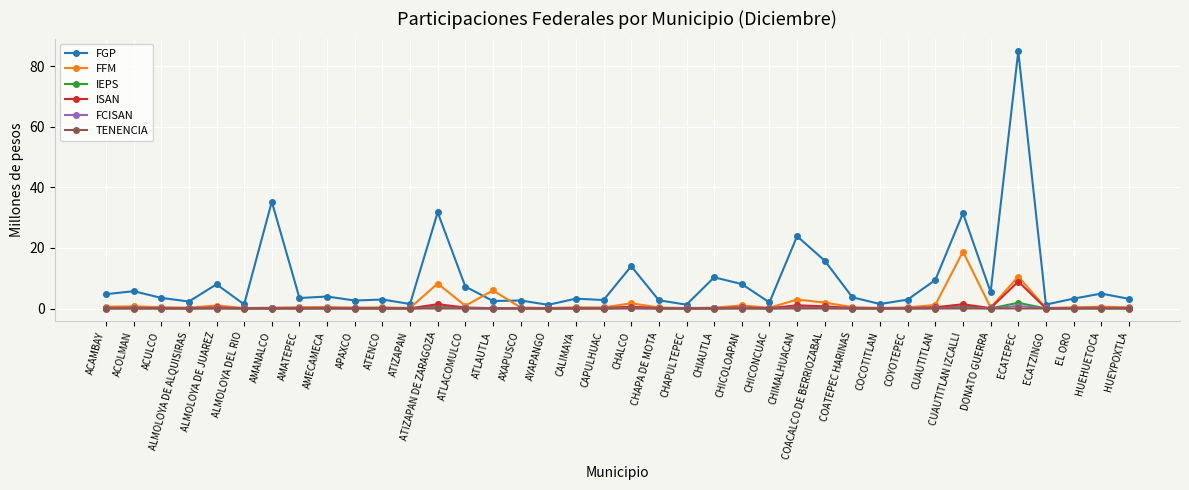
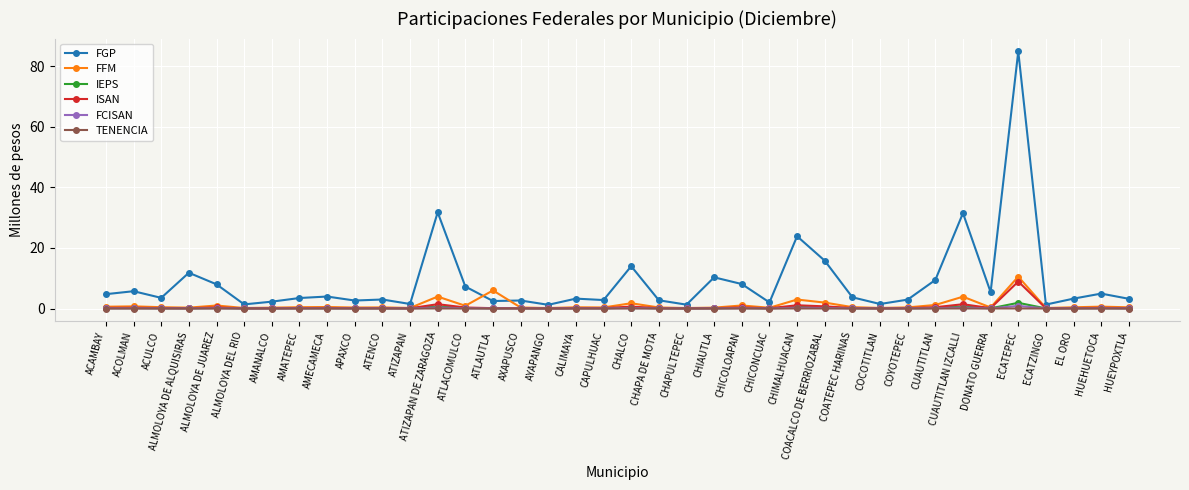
FGP, ALMOLOYA DE ALQUISIRAS: 2 -> 12
FGP, AMANALCO: 35 -> 2
FFM, ATIZAPAN DE ZARAGOZA: 8 -> 4
FFM, CUAUTITLAN IZCALLI: 19 -> 4
